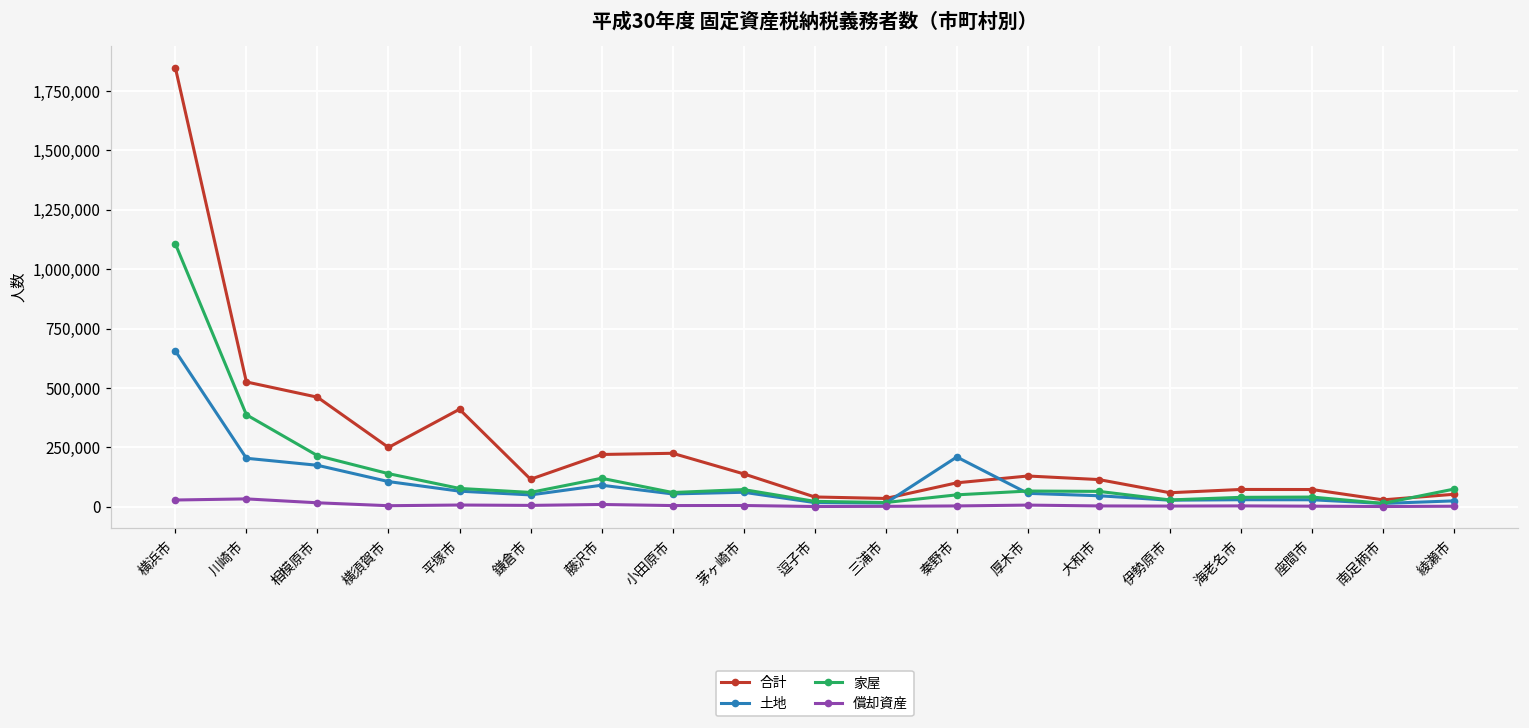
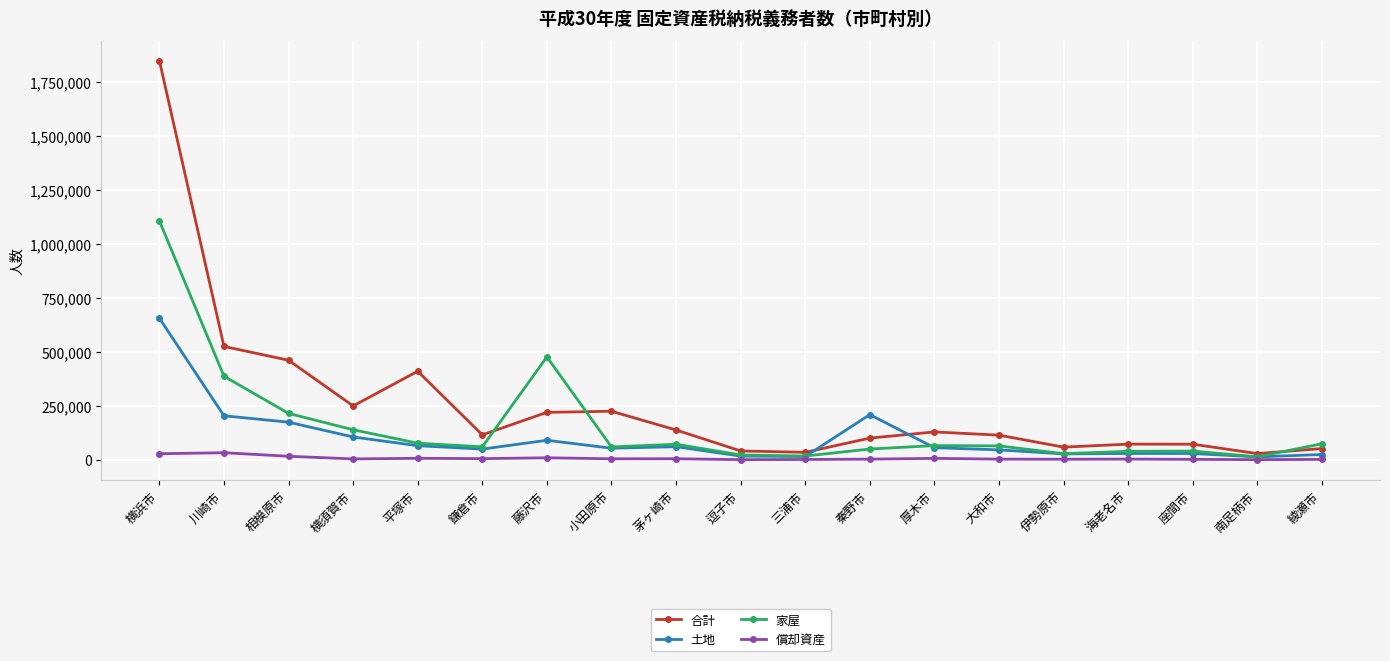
家屋, 藤沢市: 120,000 -> 480,000
